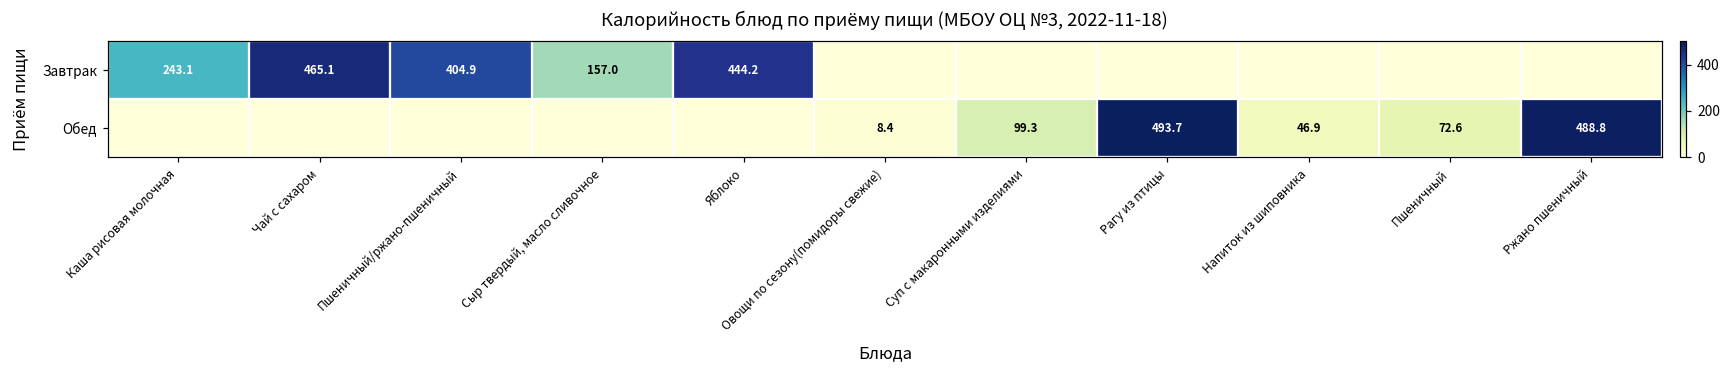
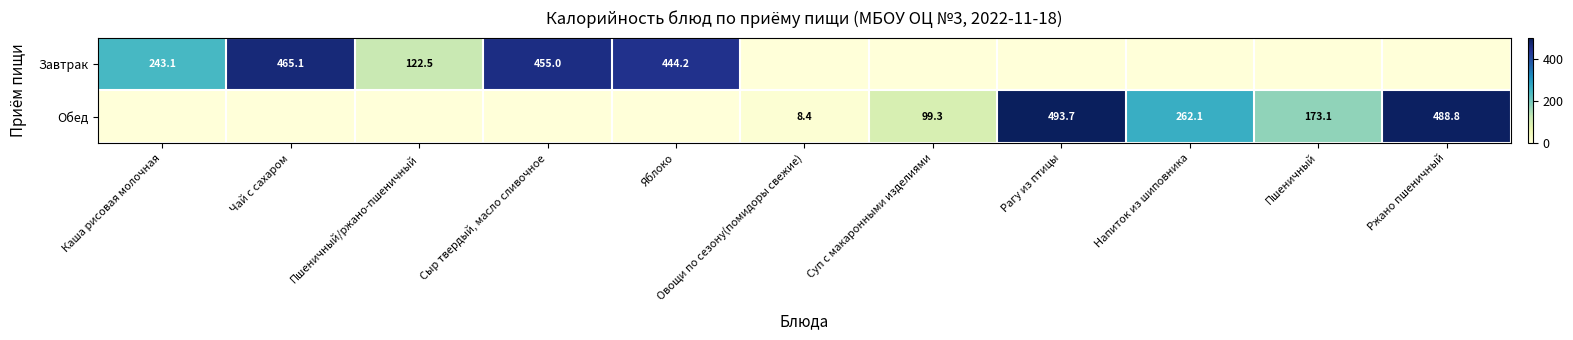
Завтрак, Пшеничный/ржано-пшеничный: 404.9 -> 122.5
Завтрак, Сыр твердый, масло сливочное: 157.0 -> 455.0
Обед, Напиток из шиповника: 46.9 -> 262.1
Обед, Пшеничный: 72.6 -> 173.1
